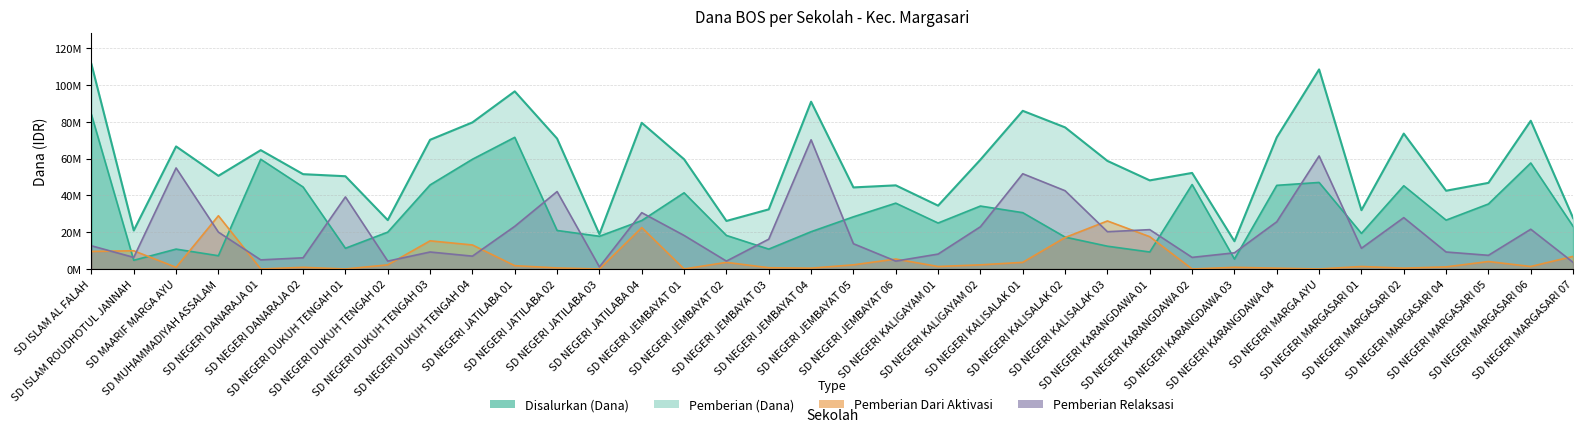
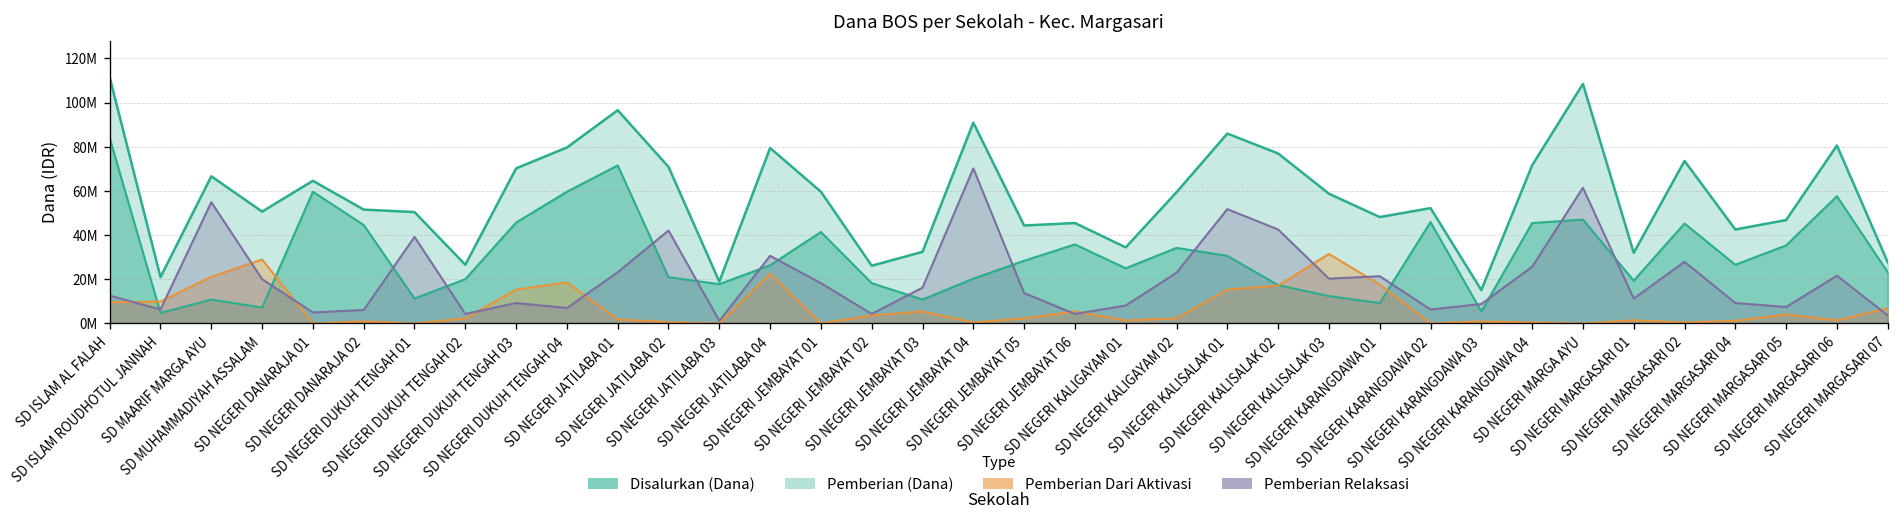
Pemberian Dari Aktivasi, SD MAARIF MARGA AYU: 1000000 -> 21000000
Pemberian Dari Aktivasi, SD NEGERI DUKUH TENGAH 04: 13000000 -> 19000000
Pemberian Dari Aktivasi, SD NEGERI JEMBAYAT 03: 1000000 -> 5000000
Pemberian Dari Aktivasi, SD NEGERI KALISALAK 01: 4000000 -> 15000000
Pemberian Dari Aktivasi, SD NEGERI KALISALAK 03: 26000000 -> 31000000
